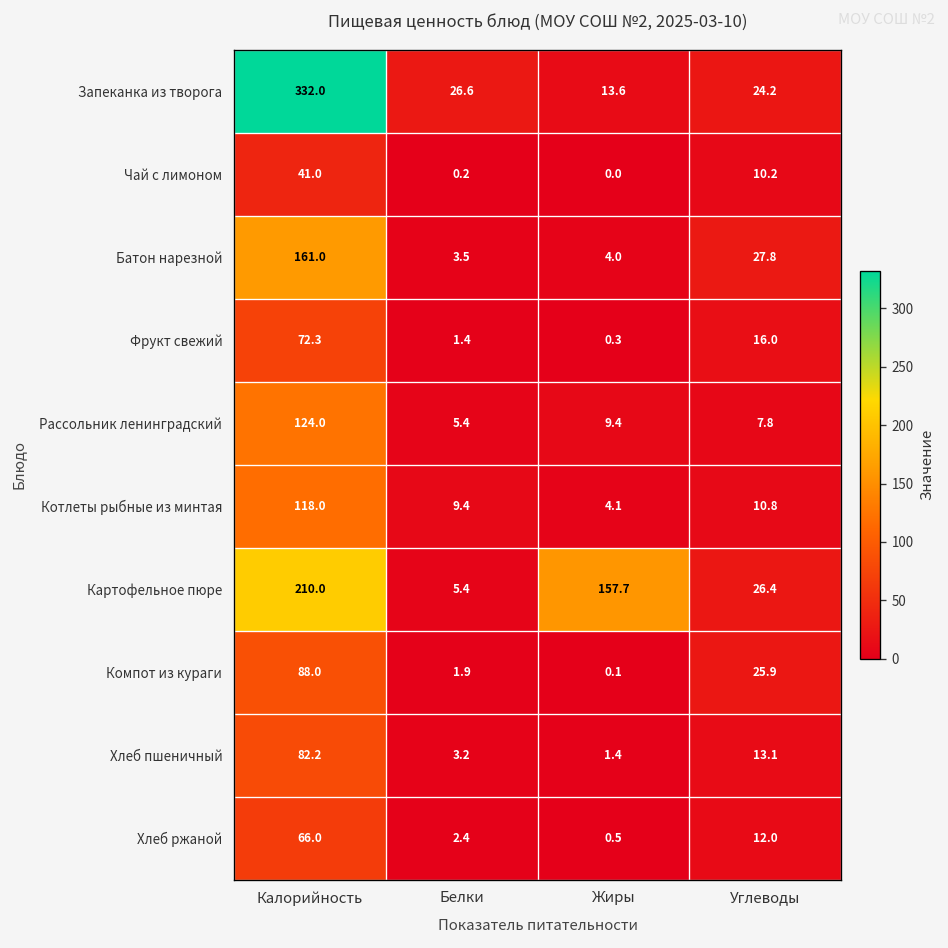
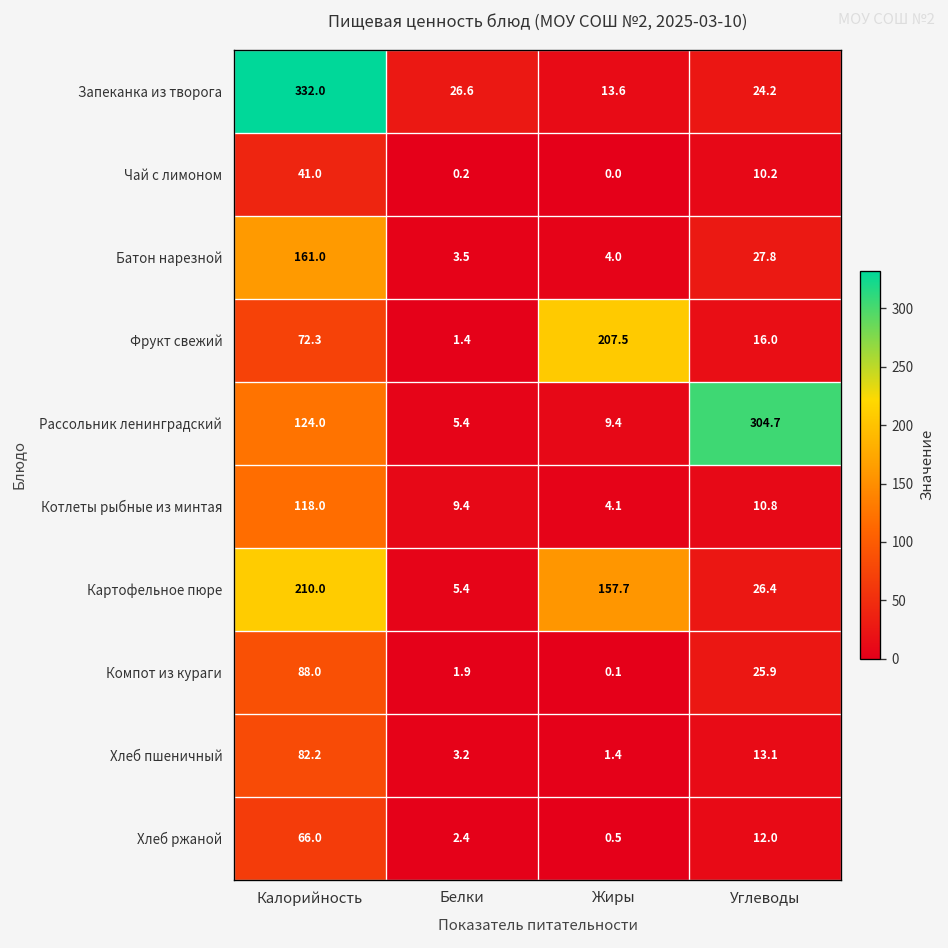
Фрукт свежий, Жиры: 0.3 -> 207.5
Рассольник ленинградский, Углеводы: 7.8 -> 304.7
